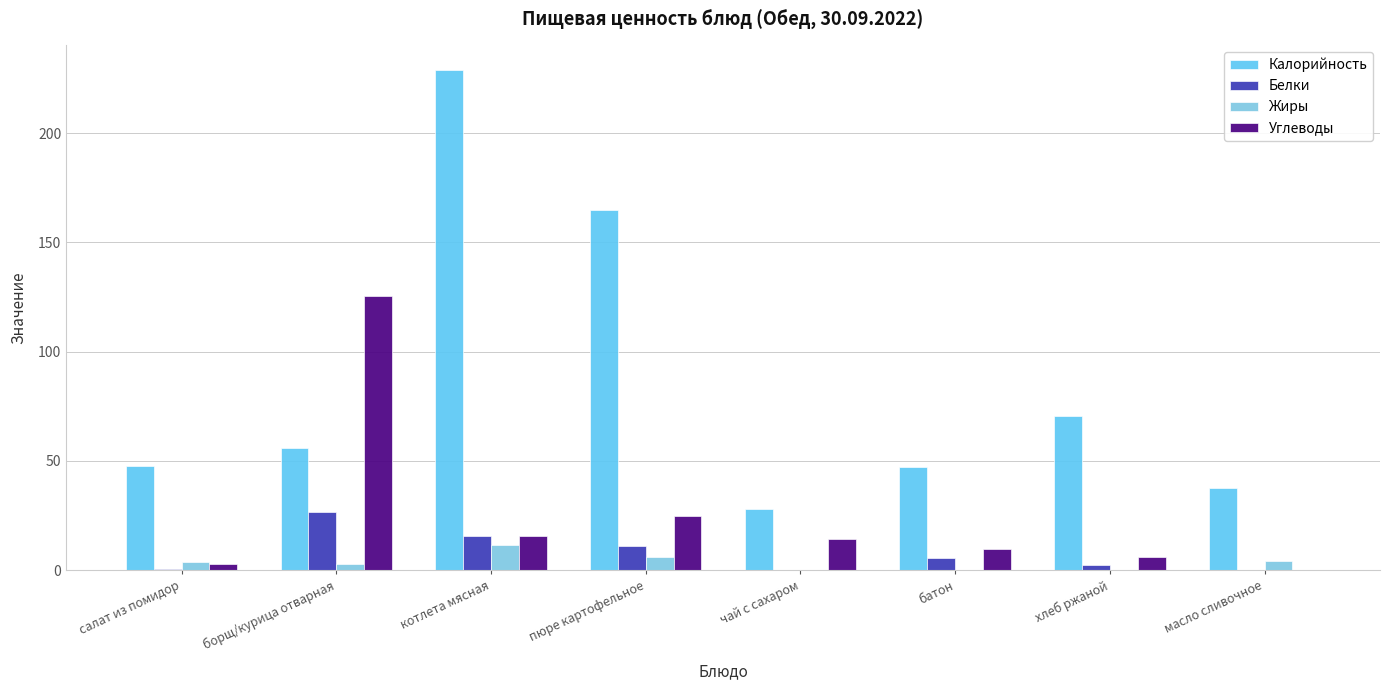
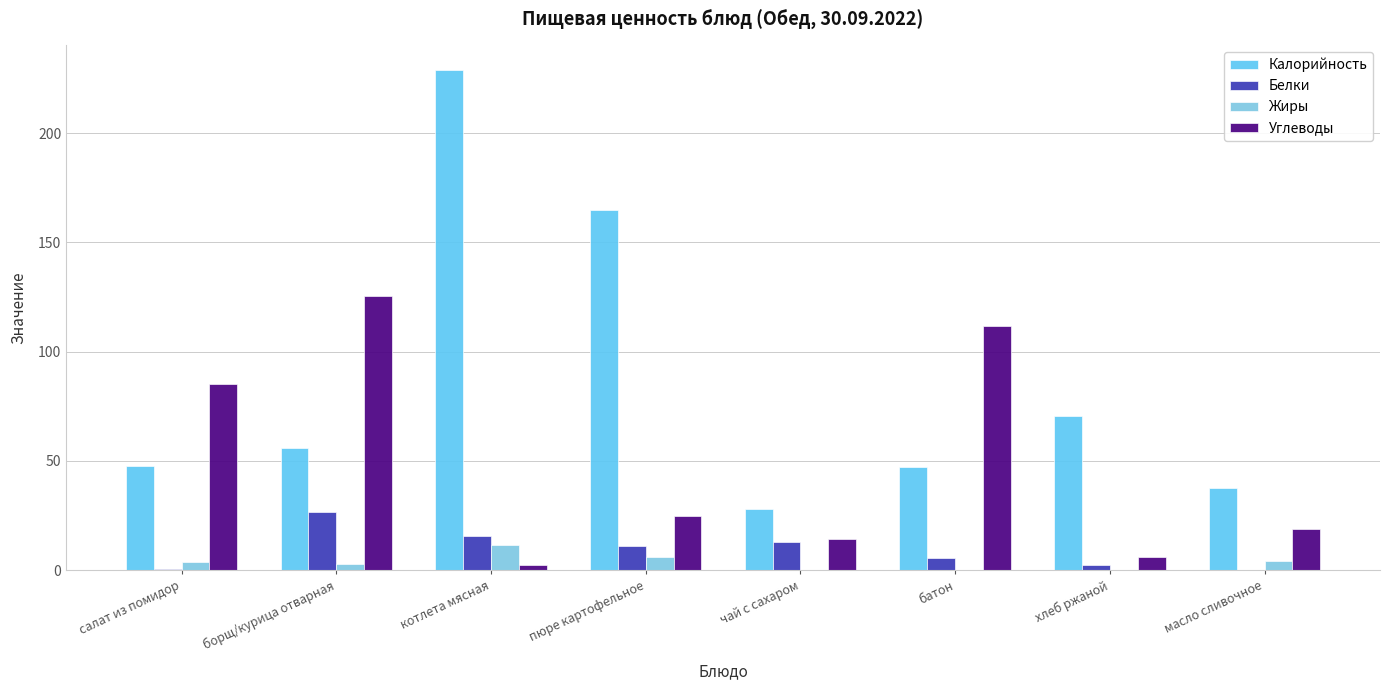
Углеводы, салат из помидор: 3 -> 85
Углеводы, котлета мясная: 16 -> 2
Белки, чай с сахаром: 0 -> 13
Углеводы, батон: 10 -> 112
Углеводы, масло сливочное: 0 -> 19
